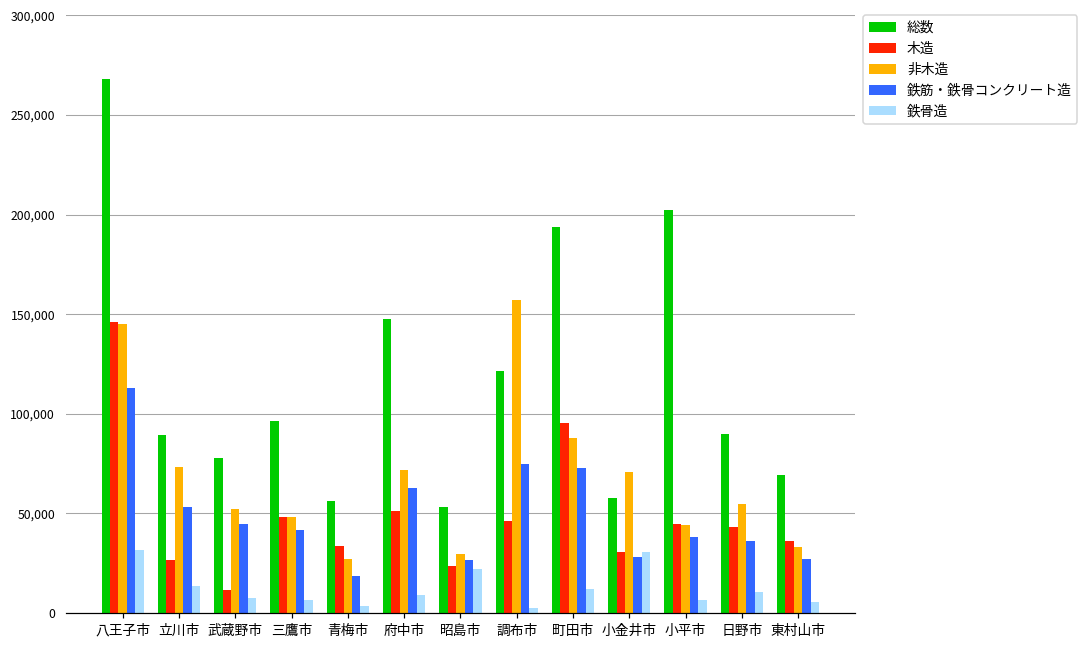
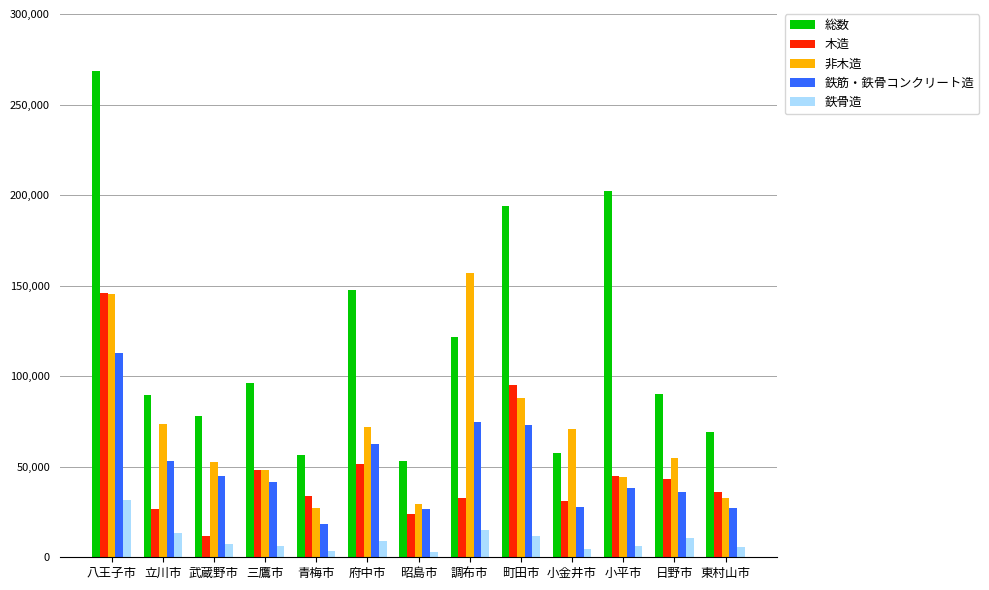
鉄骨造, 昭島市: 22,000 -> 3,000
木造, 調布市: 46,000 -> 33,000
鉄骨造, 調布市: 2,000 -> 15,000
鉄骨造, 小金井市: 30,000 -> 5,000
